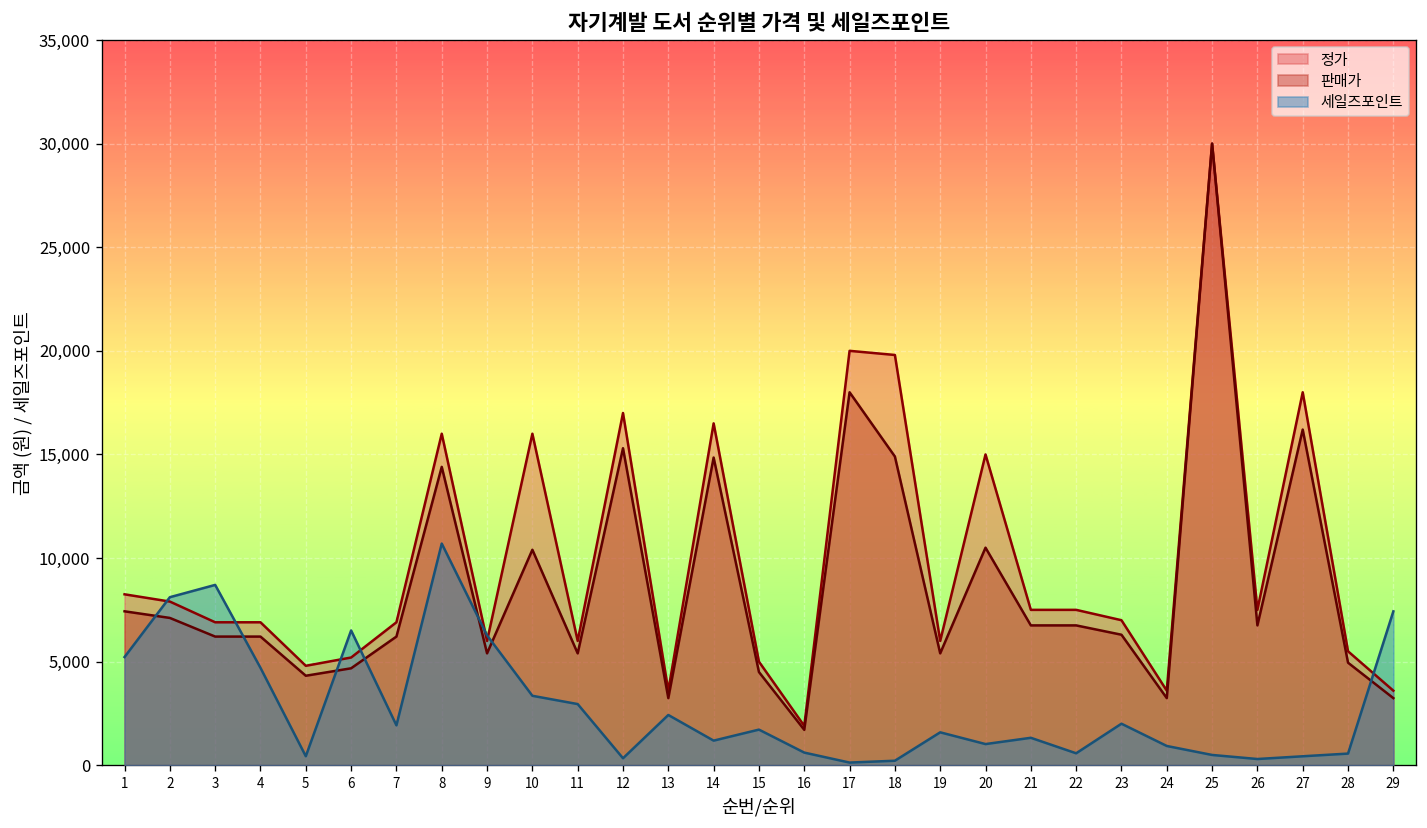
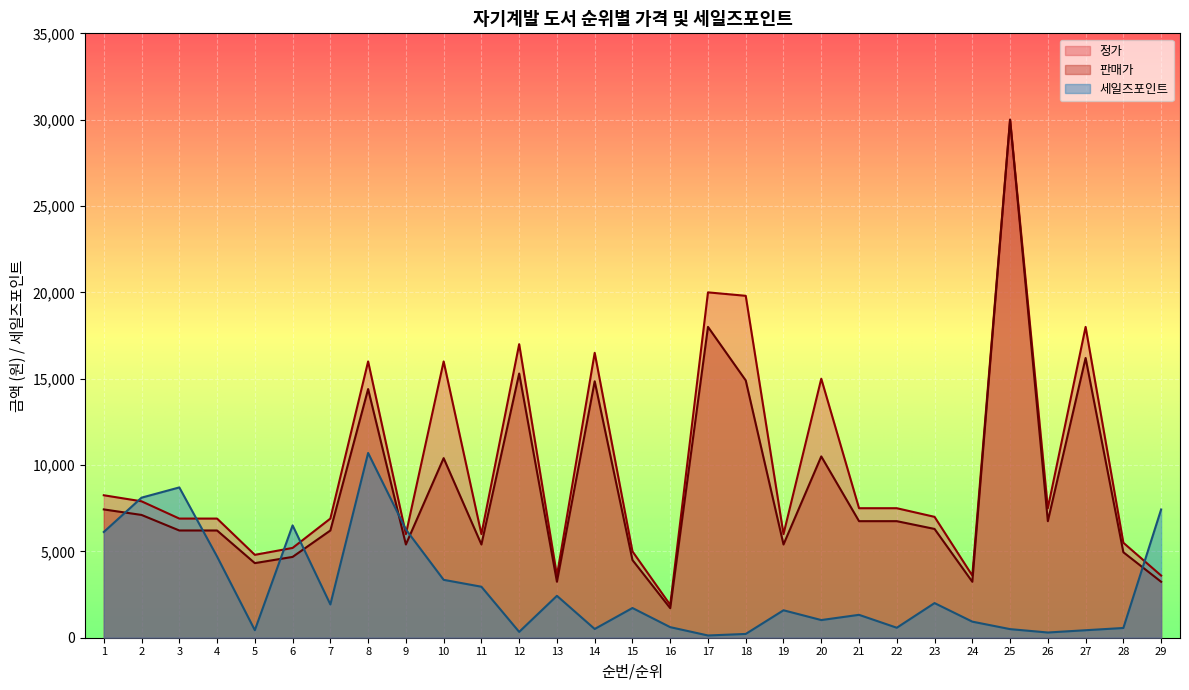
세일즈포인트, 1: 5,200 -> 6,100
세일즈포인트, 14: 1,200 -> 500
